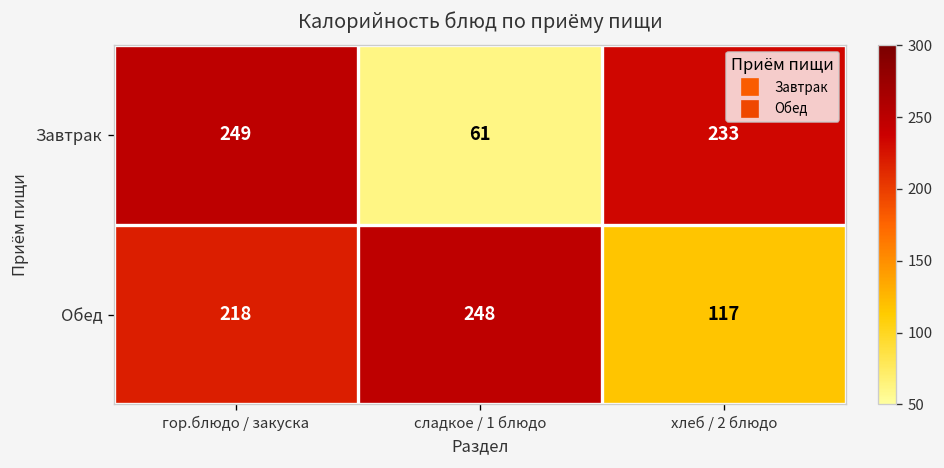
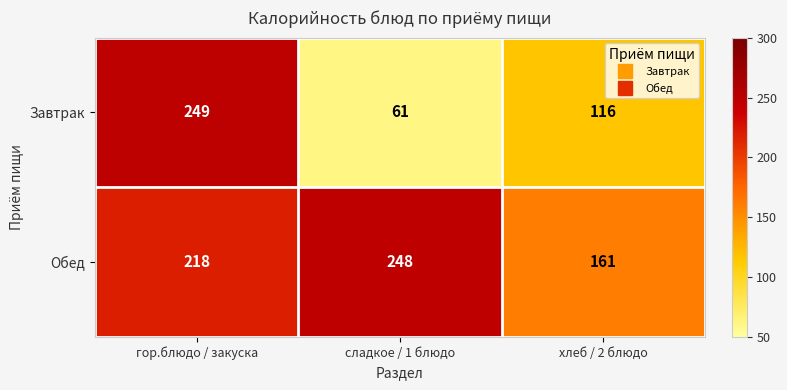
Завтрак, хлеб / 2 блюдо: 233 -> 116
Обед, хлеб / 2 блюдо: 117 -> 161
